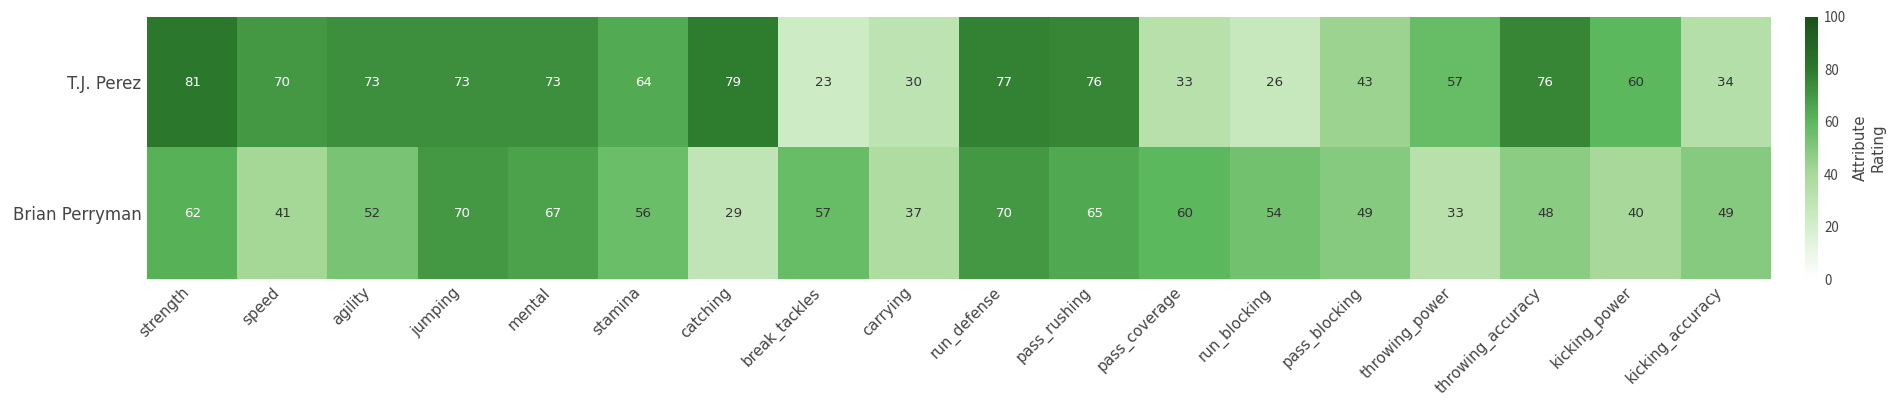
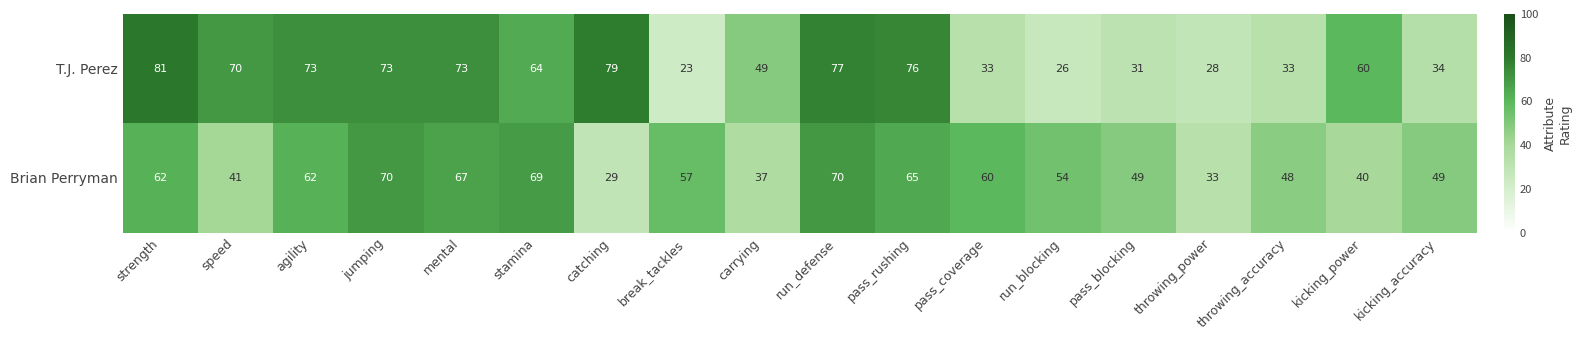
T.J. Perez, carrying: 30 -> 49
T.J. Perez, pass_blocking: 43 -> 31
T.J. Perez, throwing_power: 57 -> 28
T.J. Perez, throwing_accuracy: 76 -> 33
Brian Perryman, agility: 52 -> 62
Brian Perryman, stamina: 56 -> 69
